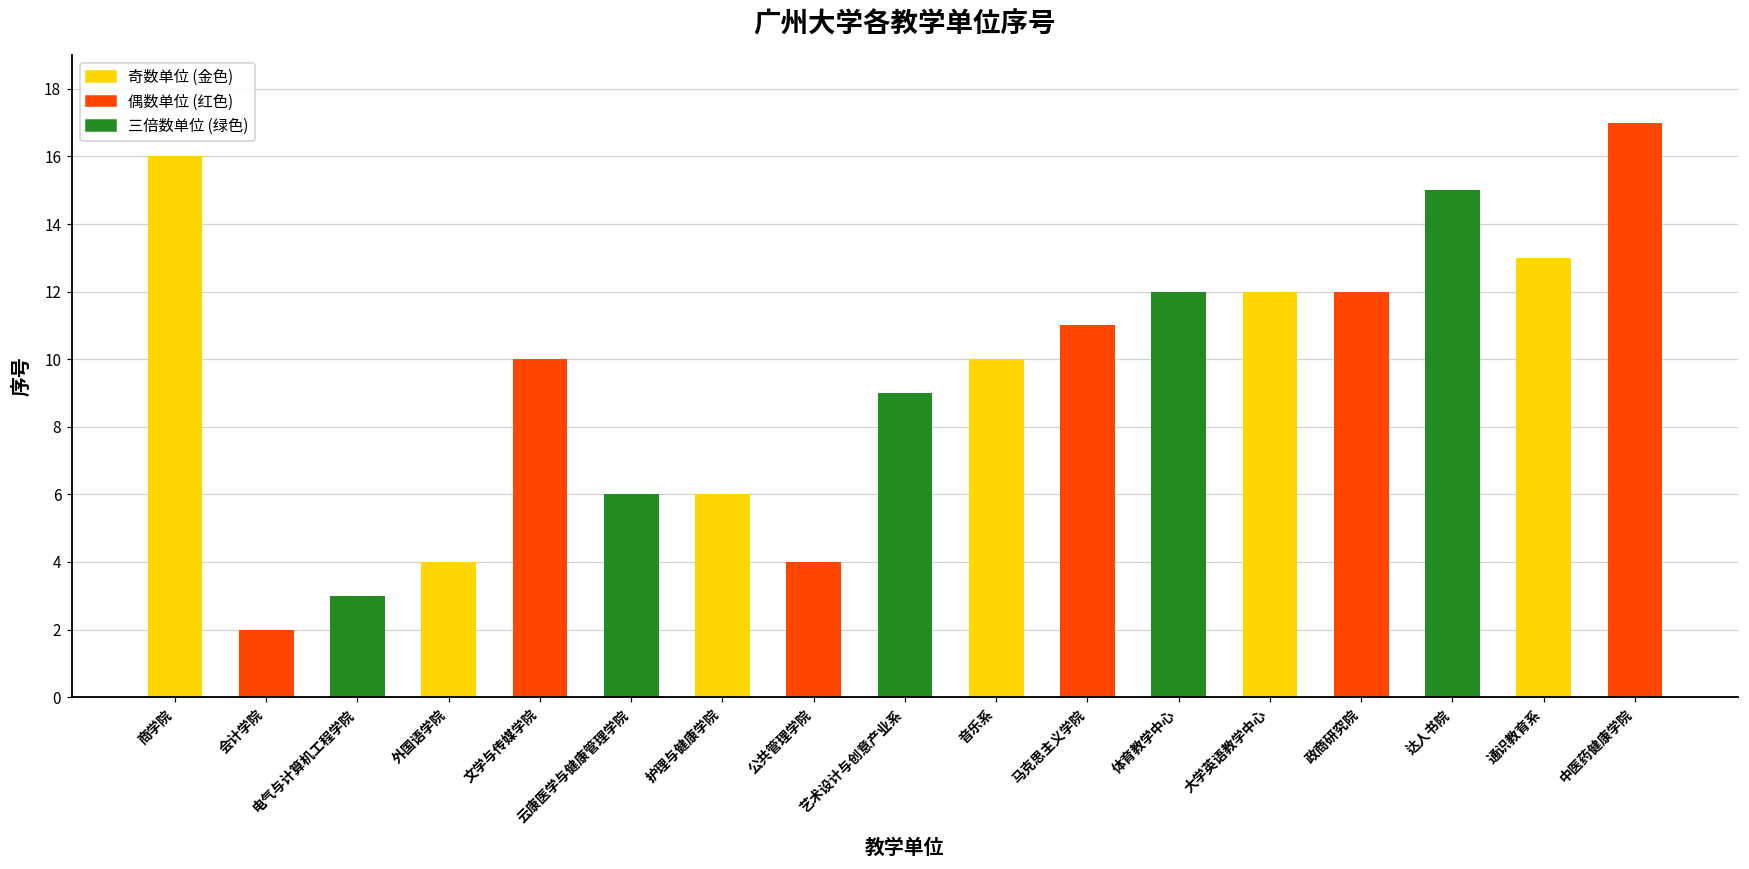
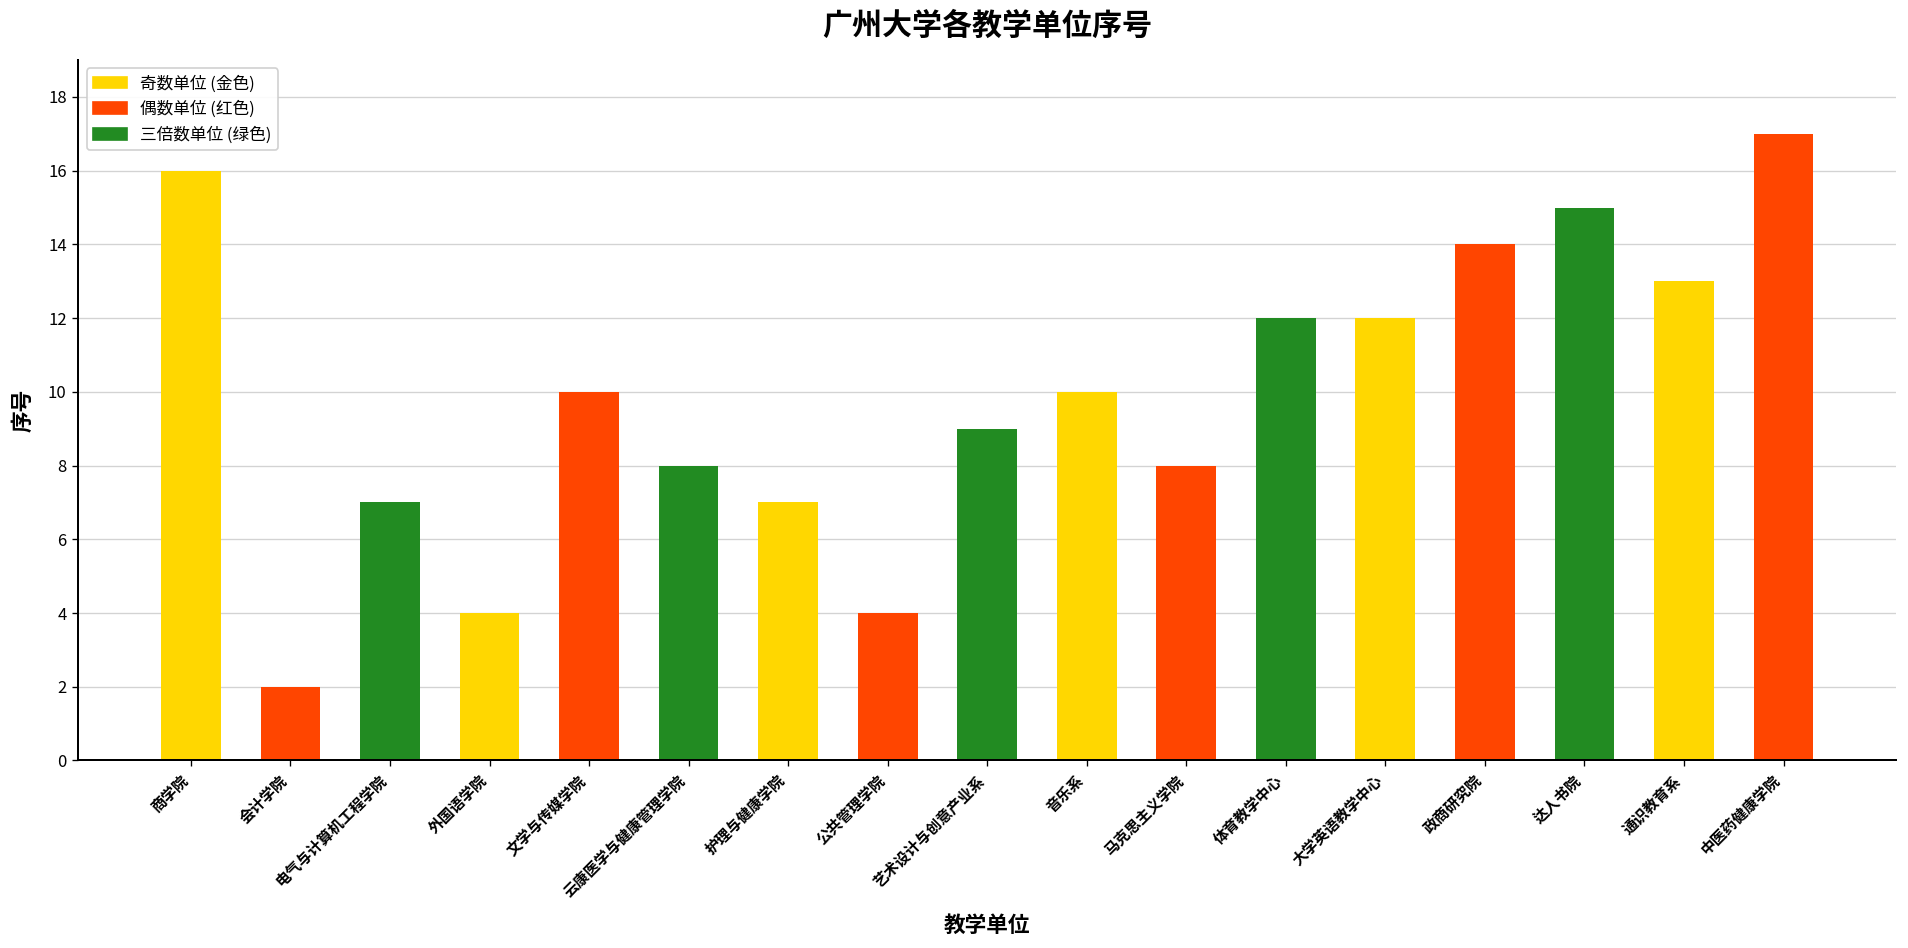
电气与计算机工程学院: 3 -> 7
云康医学与健康管理学院: 6 -> 8
护理与健康学院: 6 -> 7
马克思主义学院: 11 -> 8
政商研究院: 12 -> 14
